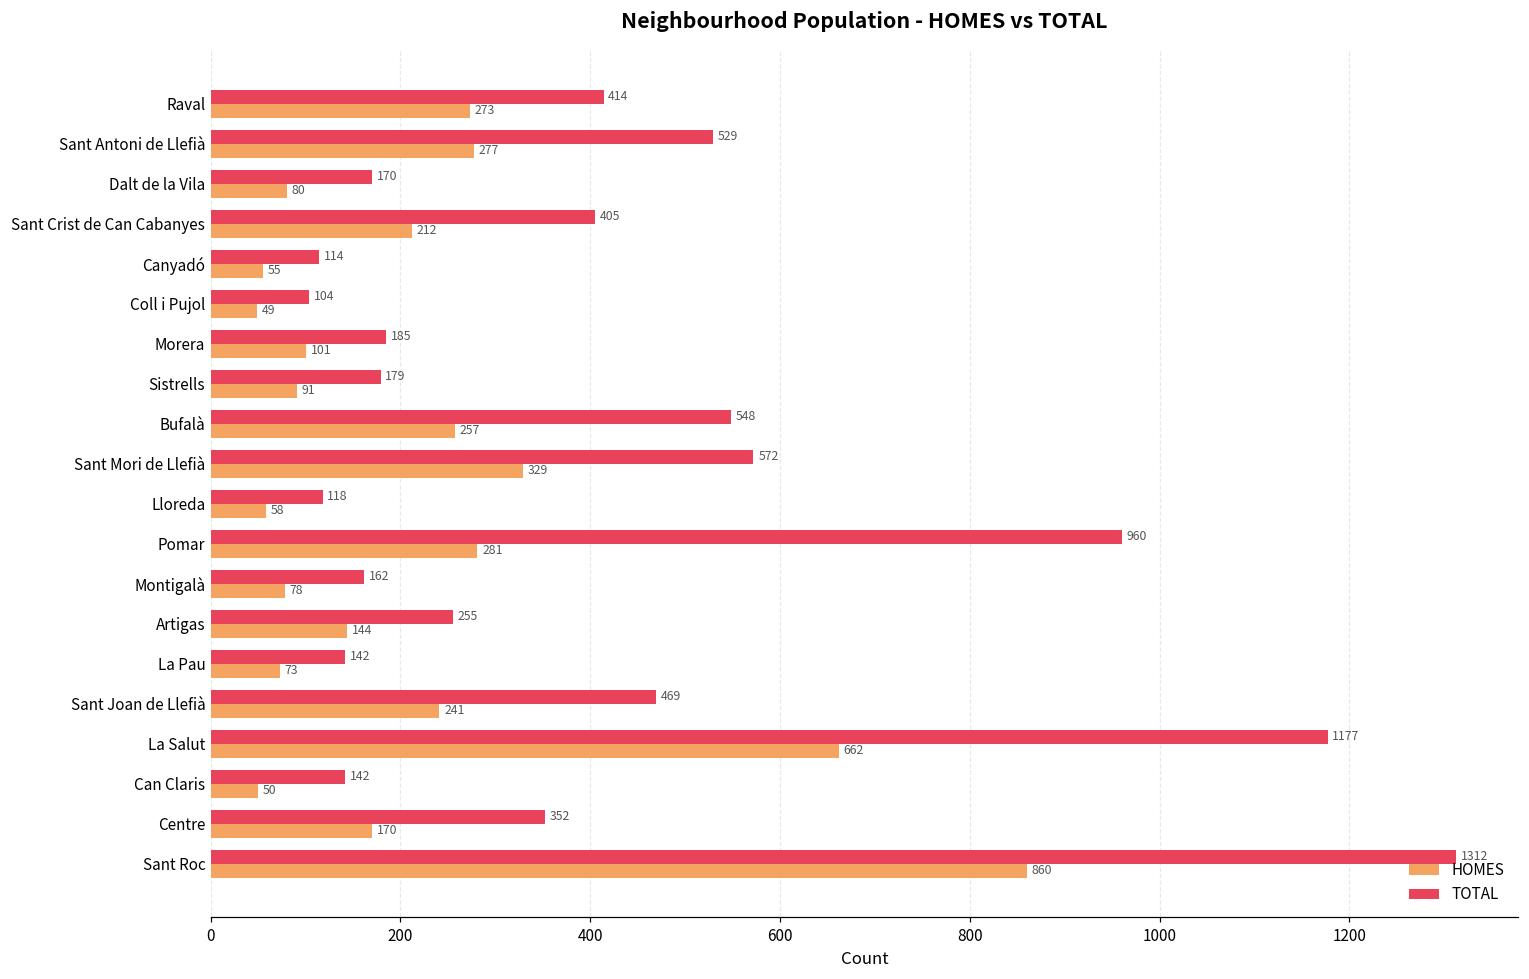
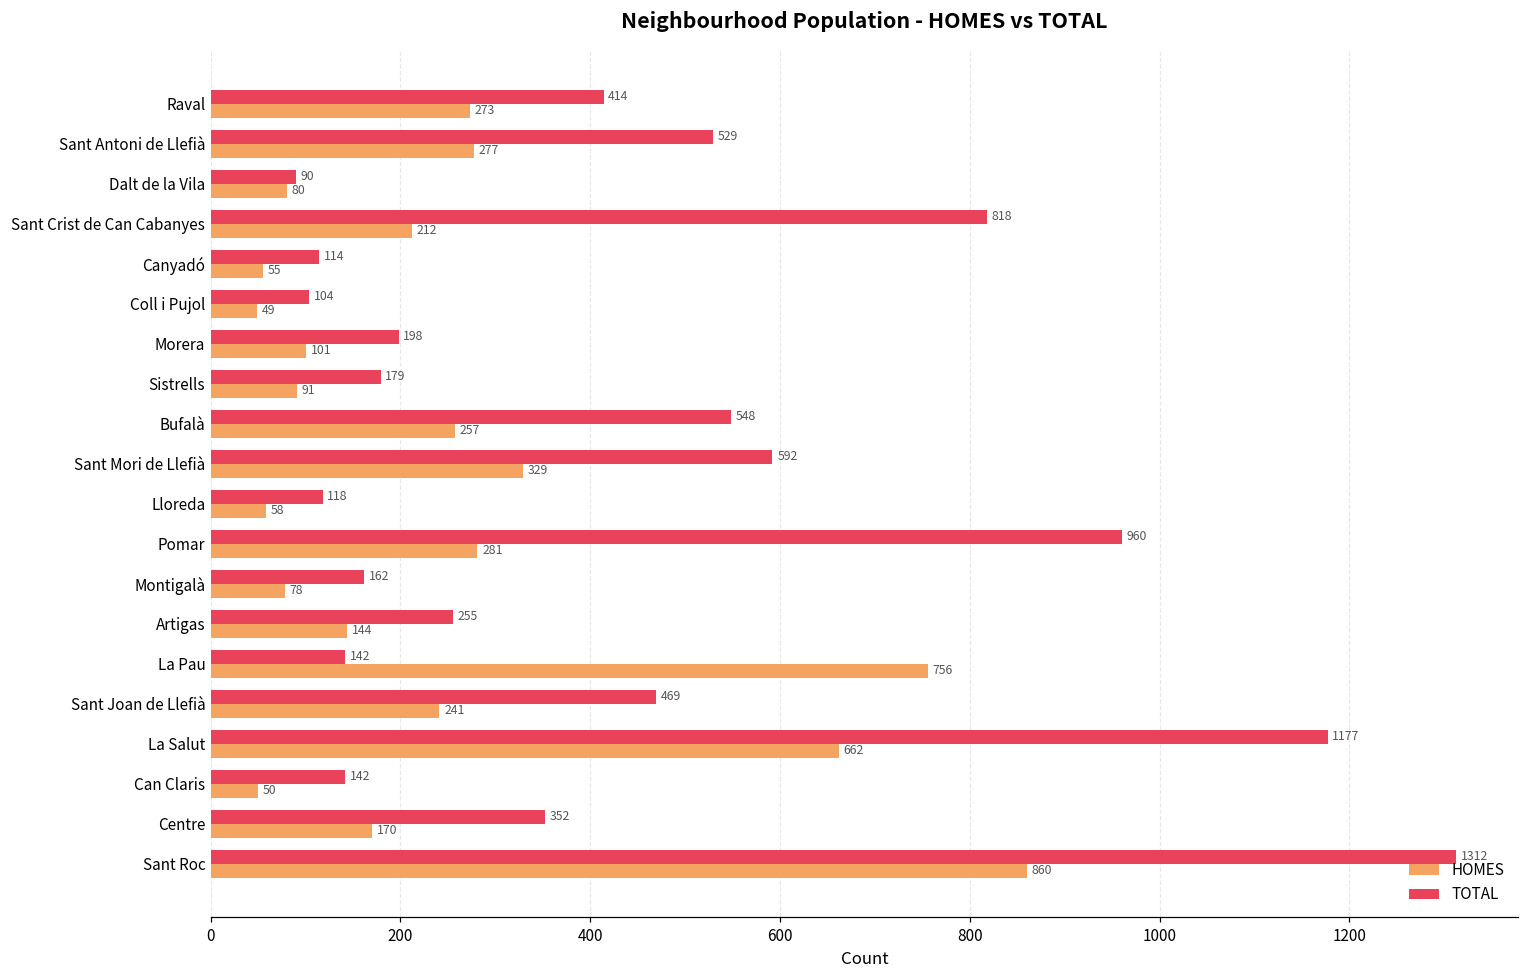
TOTAL, Dalt de la Vila: 170 -> 90
TOTAL, Sant Crist de Can Cabanyes: 405 -> 818
TOTAL, Morera: 185 -> 198
TOTAL, Sant Mori de Llefià: 572 -> 592
HOMES, La Pau: 73 -> 756
